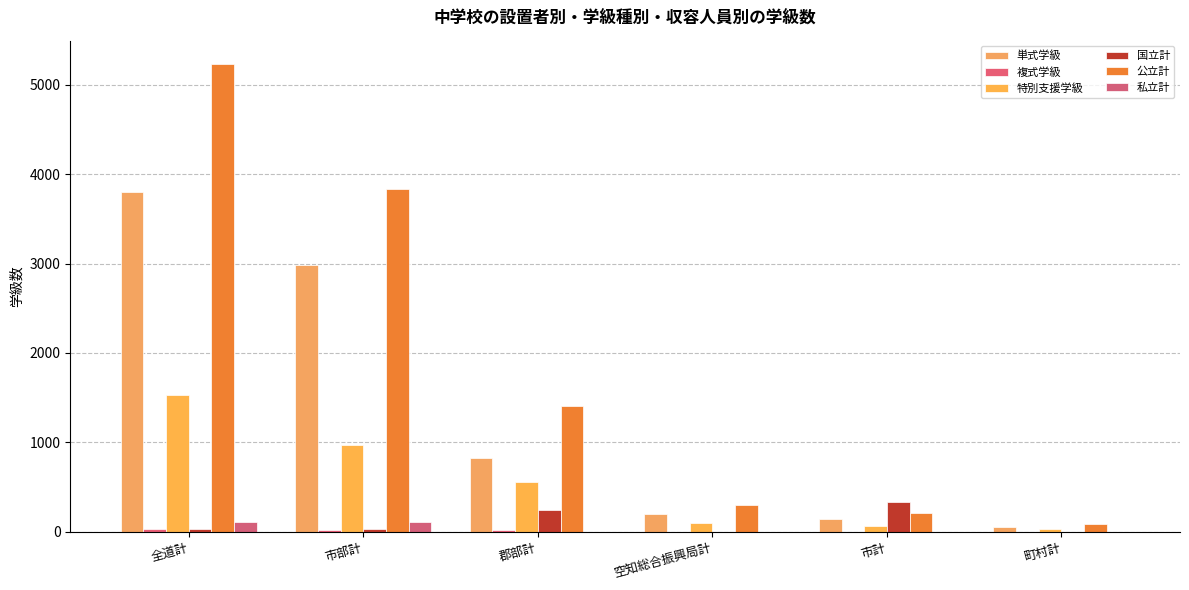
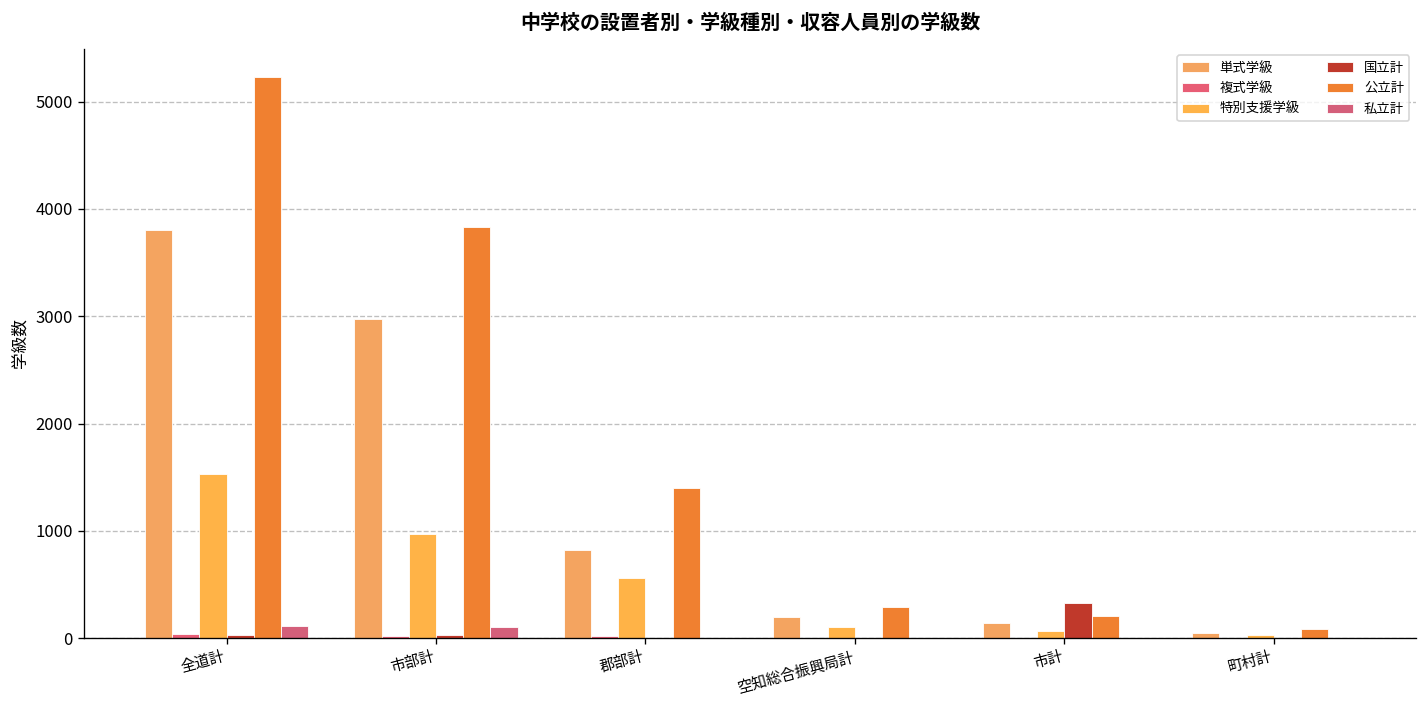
国立計, 郡部計: 200 -> 0
